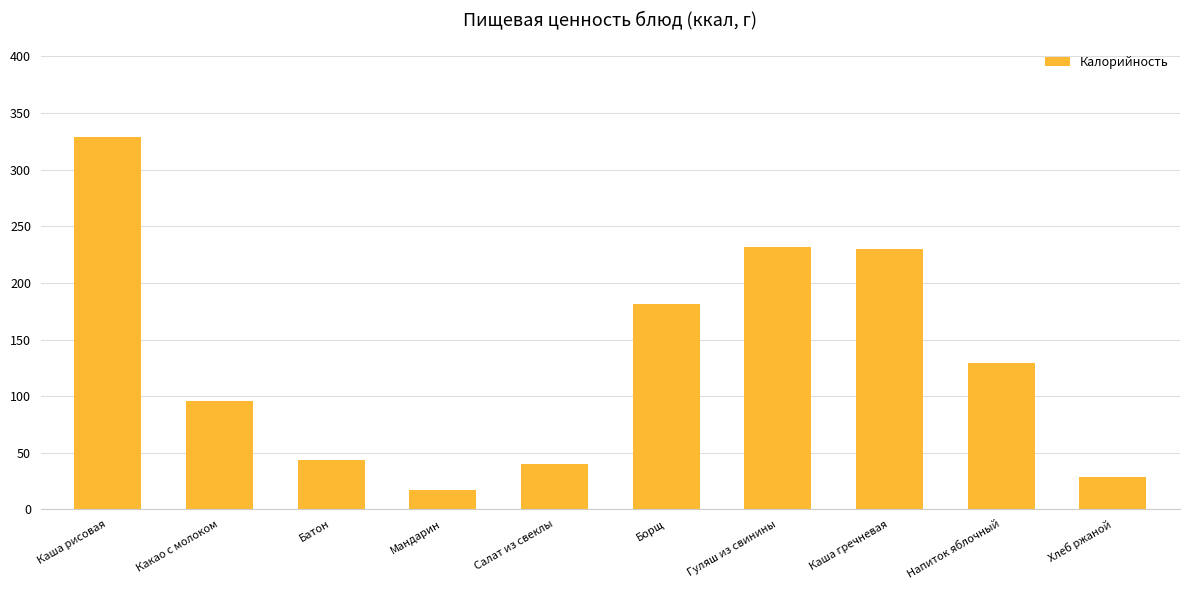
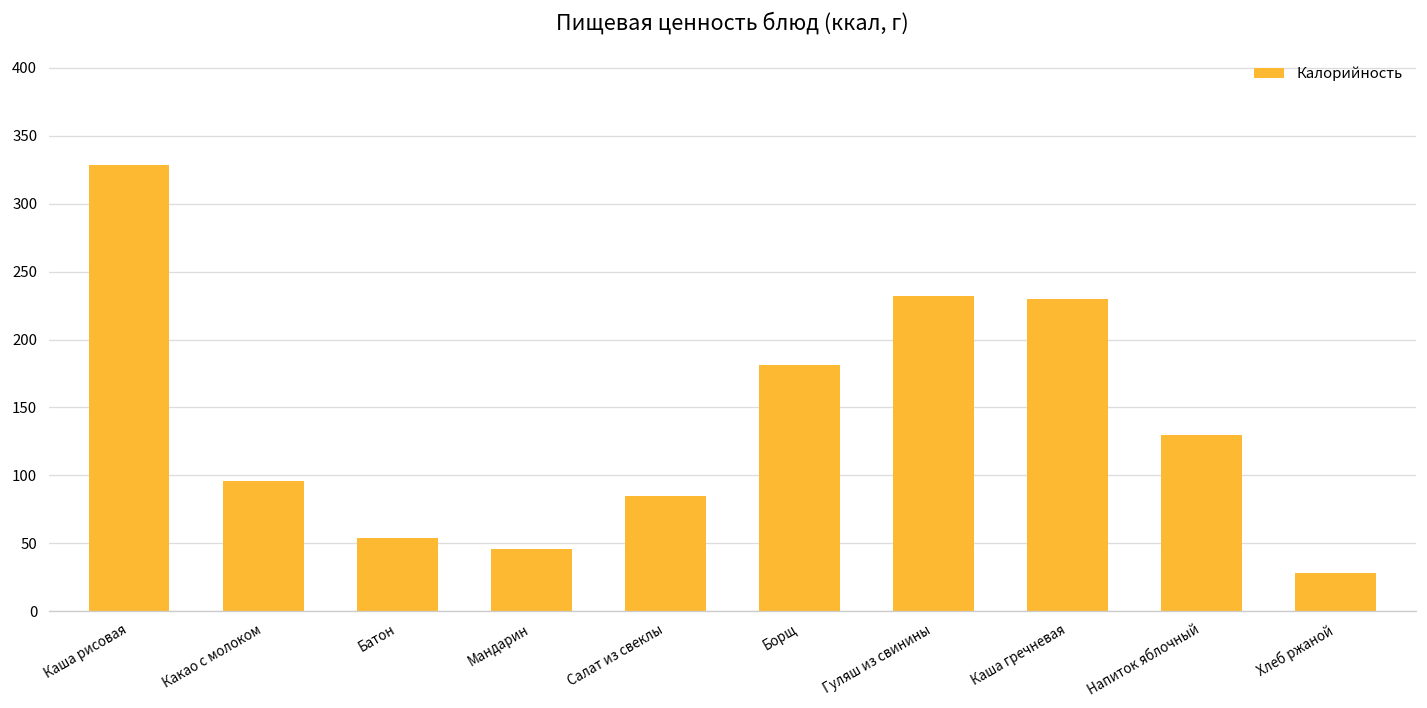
Батон: 44 -> 54
Мандарин: 17 -> 46
Салат из свеклы: 40 -> 85
